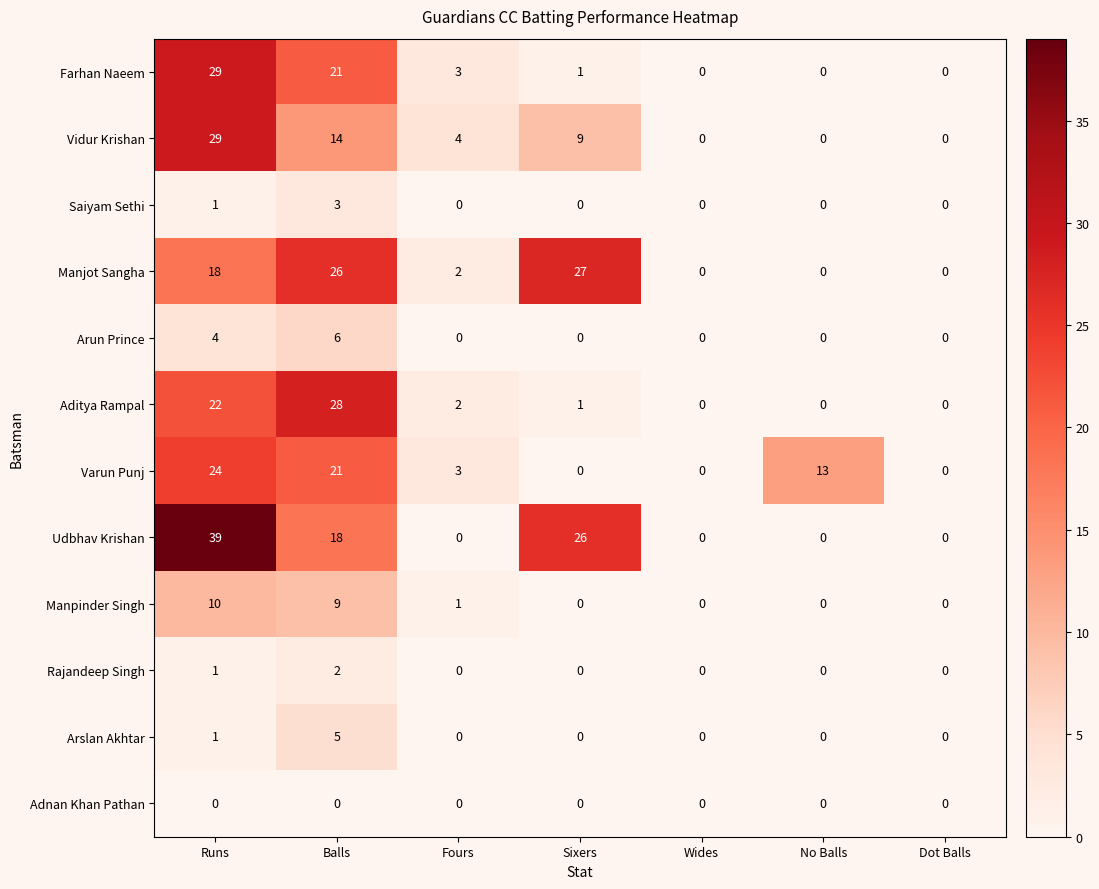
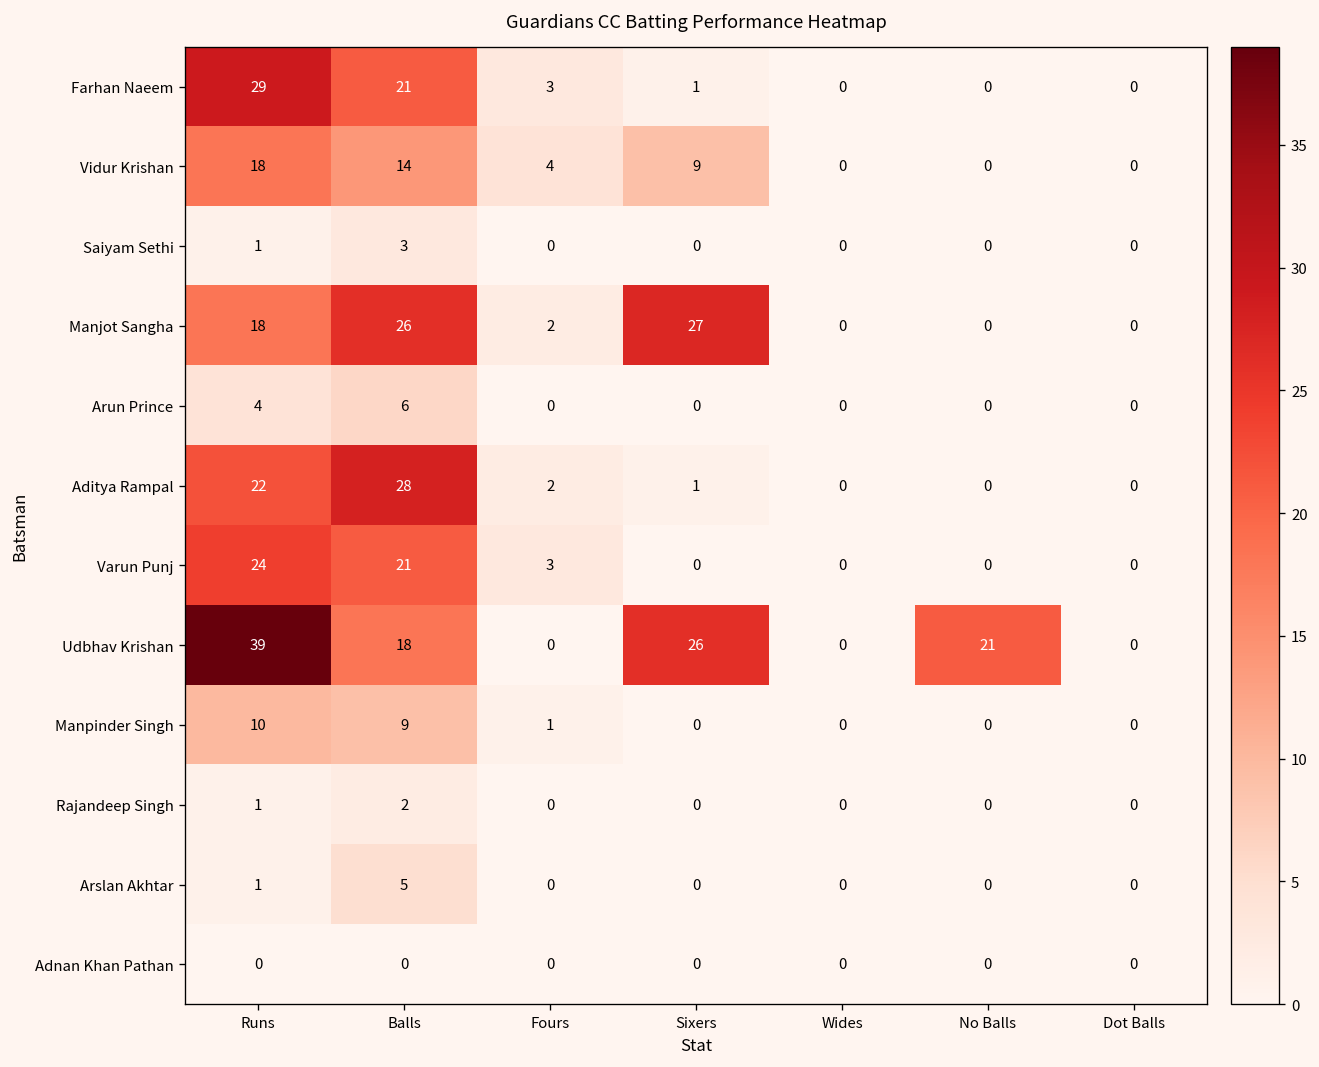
Vidur Krishan, Runs: 29 -> 18
Varun Punj, No Balls: 13 -> 0
Udbhav Krishan, No Balls: 0 -> 21
